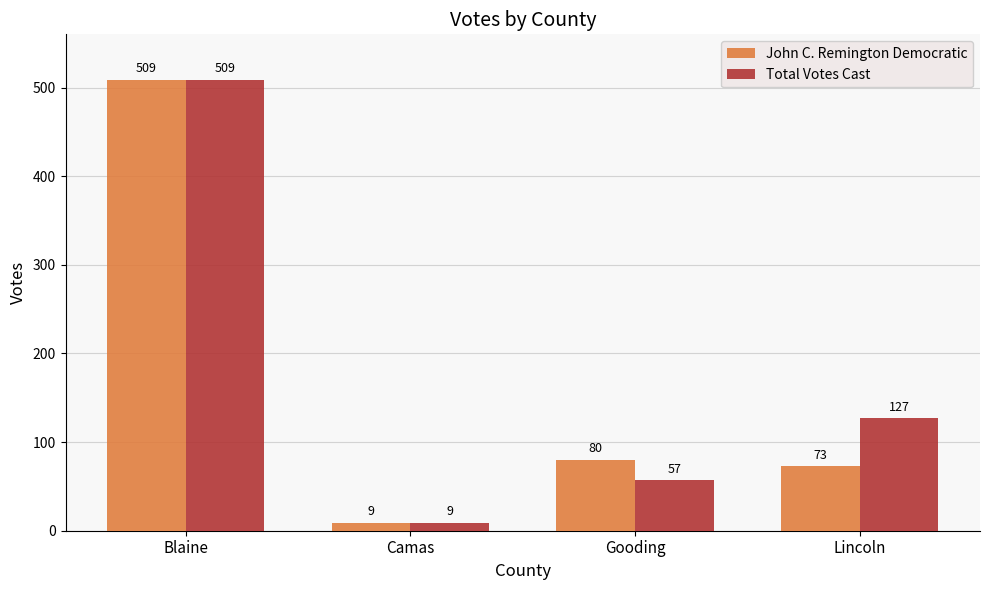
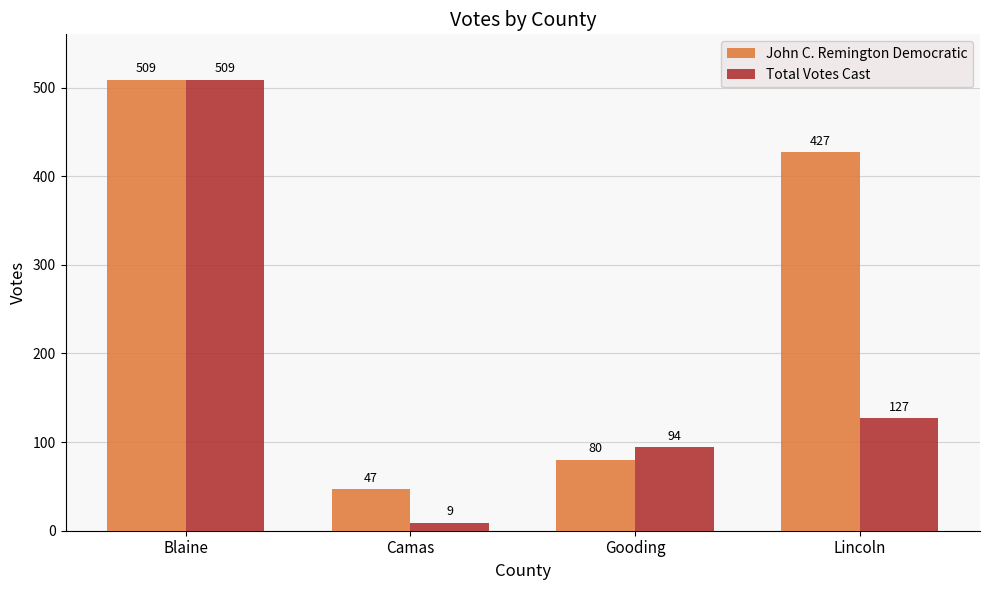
John C. Remington Democratic, Camas: 9 -> 47
Total Votes Cast, Gooding: 57 -> 94
John C. Remington Democratic, Lincoln: 73 -> 427
